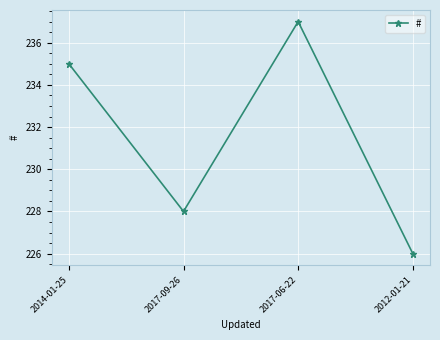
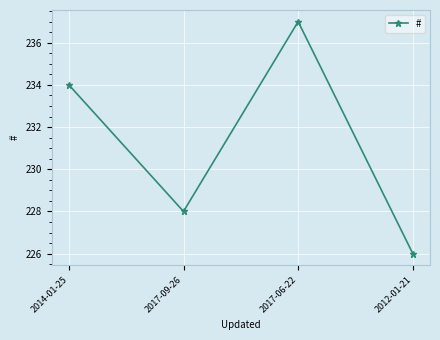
2014-01-25: 235 -> 234
